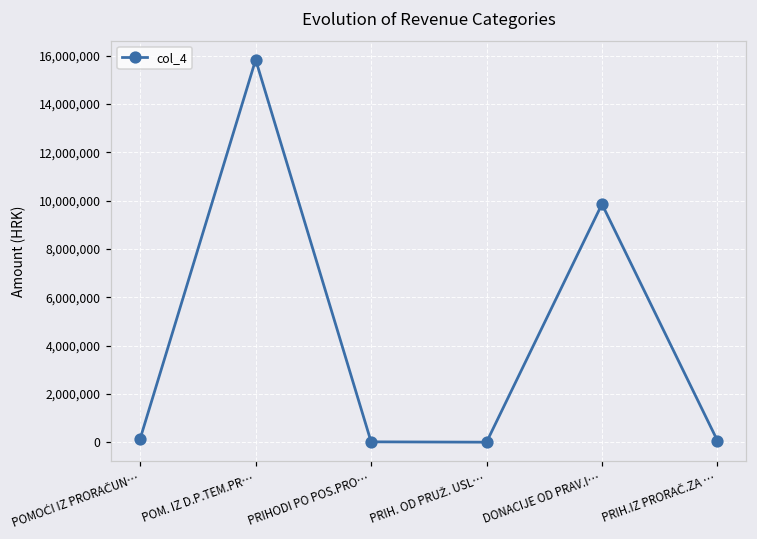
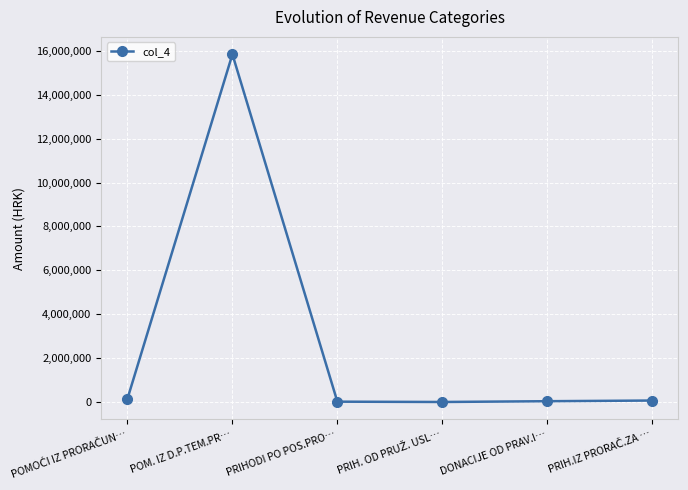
DONACIJE OD PRAV.I…: 9,900,000 -> 0
